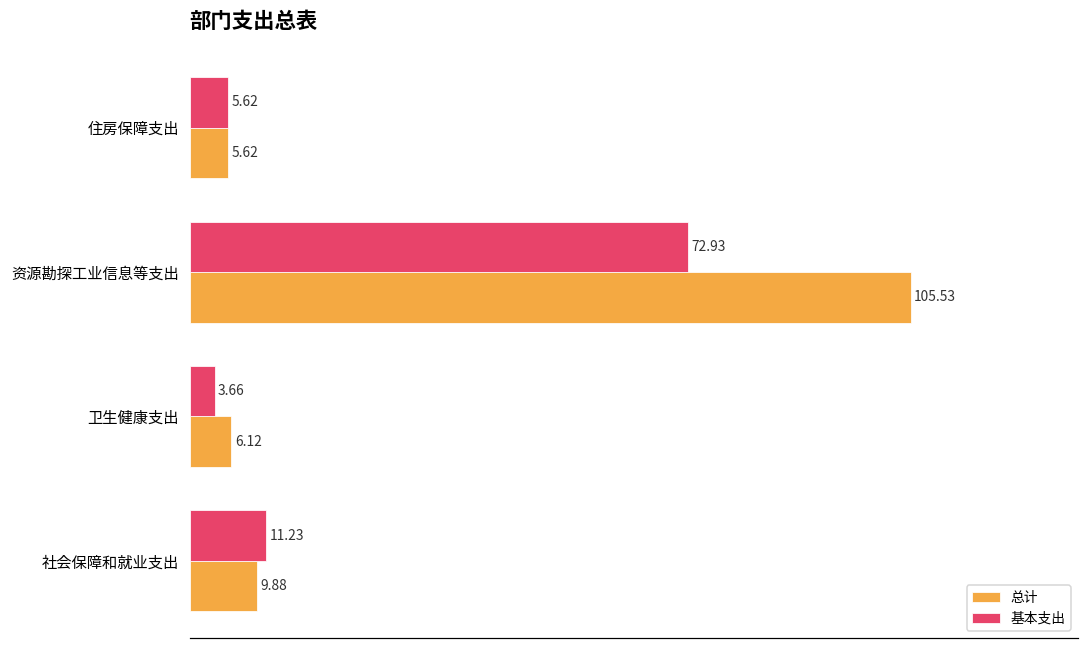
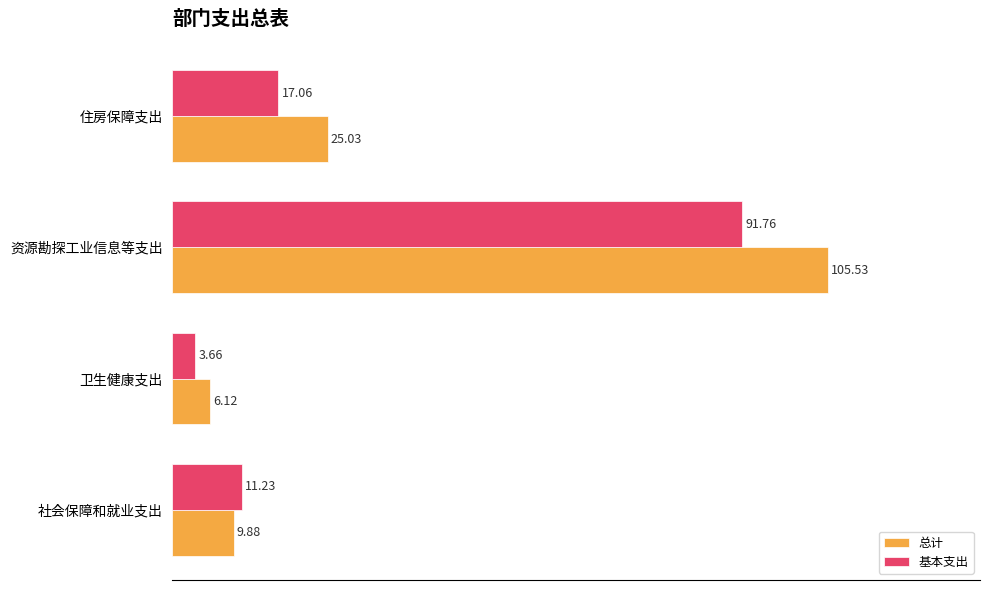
基本支出, 住房保障支出: 5.62 -> 17.06
总计, 住房保障支出: 5.62 -> 25.03
基本支出, 资源勘探工业信息等支出: 72.93 -> 91.76
